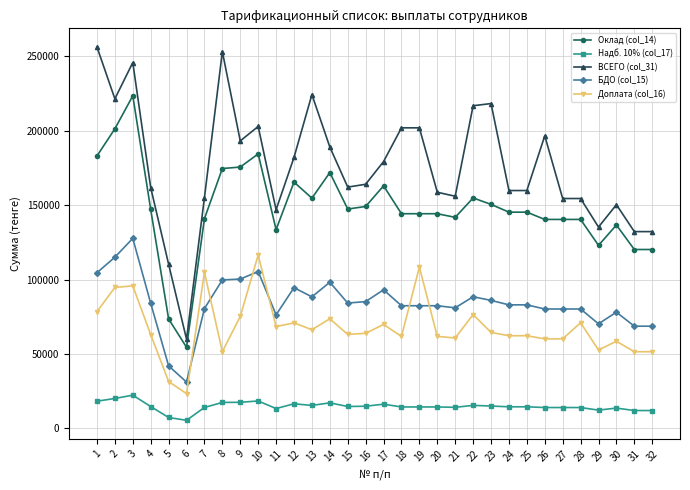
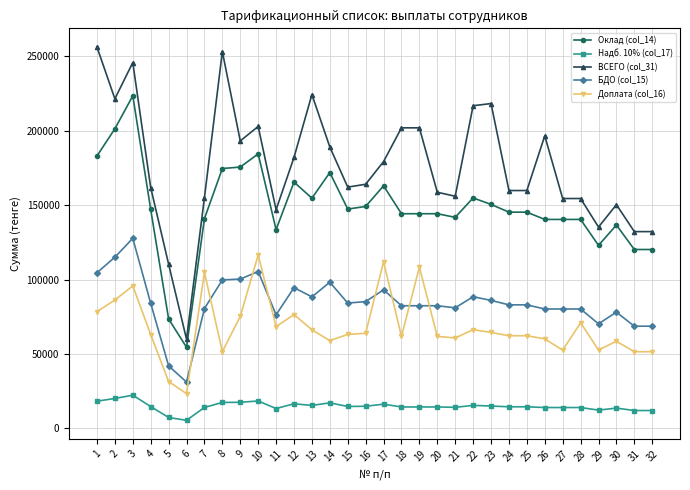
Доплата (col_16), 2: 95000 -> 86000
Доплата (col_16), 12: 71000 -> 76000
Доплата (col_16), 14: 74000 -> 59000
Доплата (col_16), 17: 70000 -> 112000
Доплата (col_16), 22: 76000 -> 66000
Доплата (col_16), 27: 60000 -> 53000
